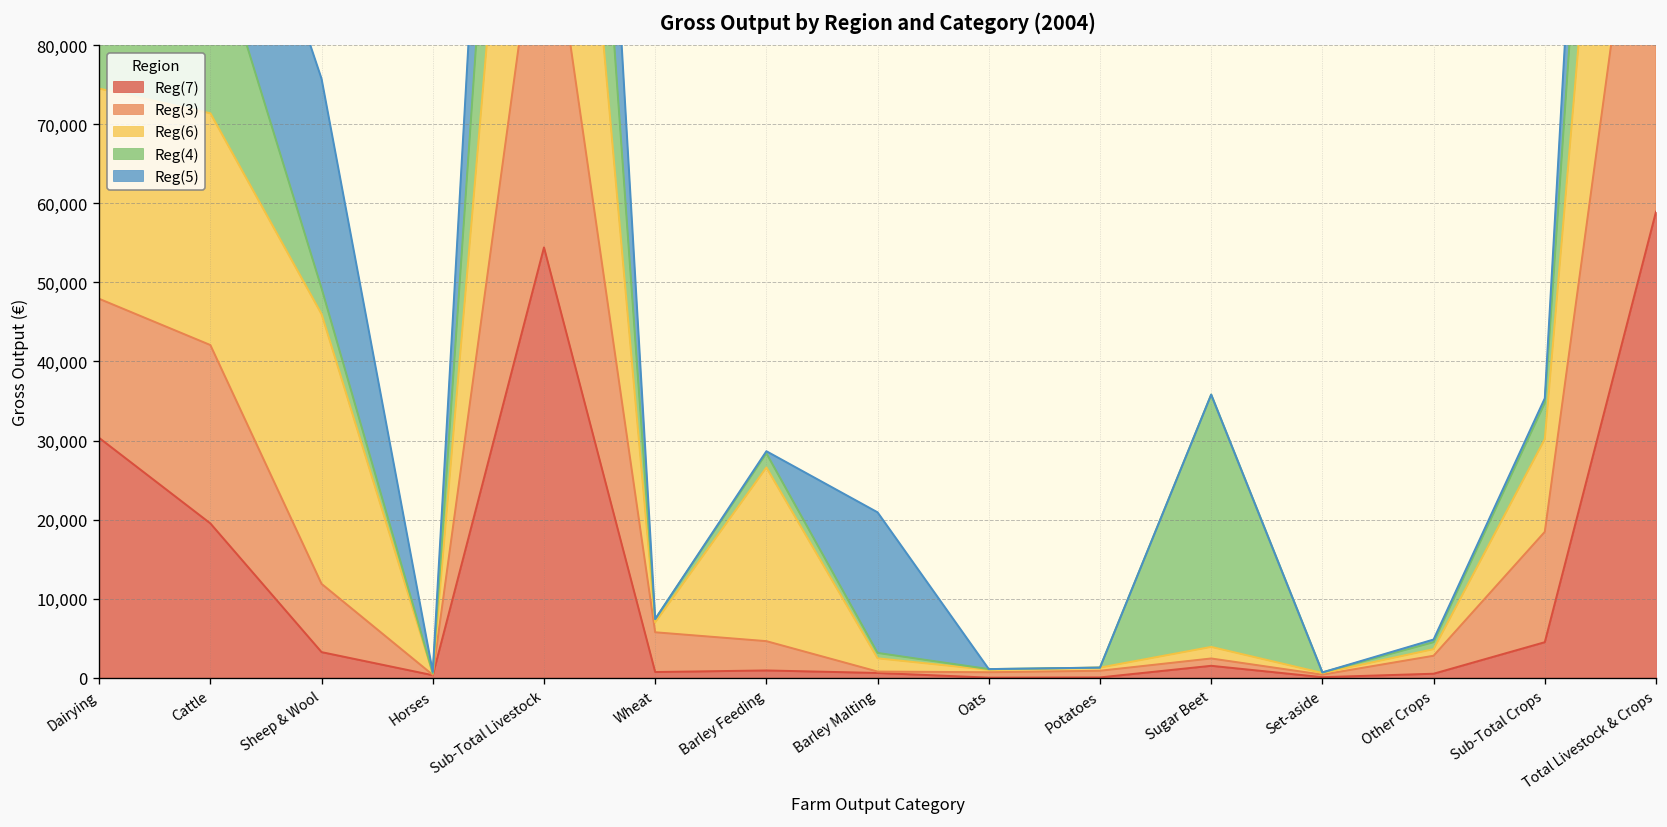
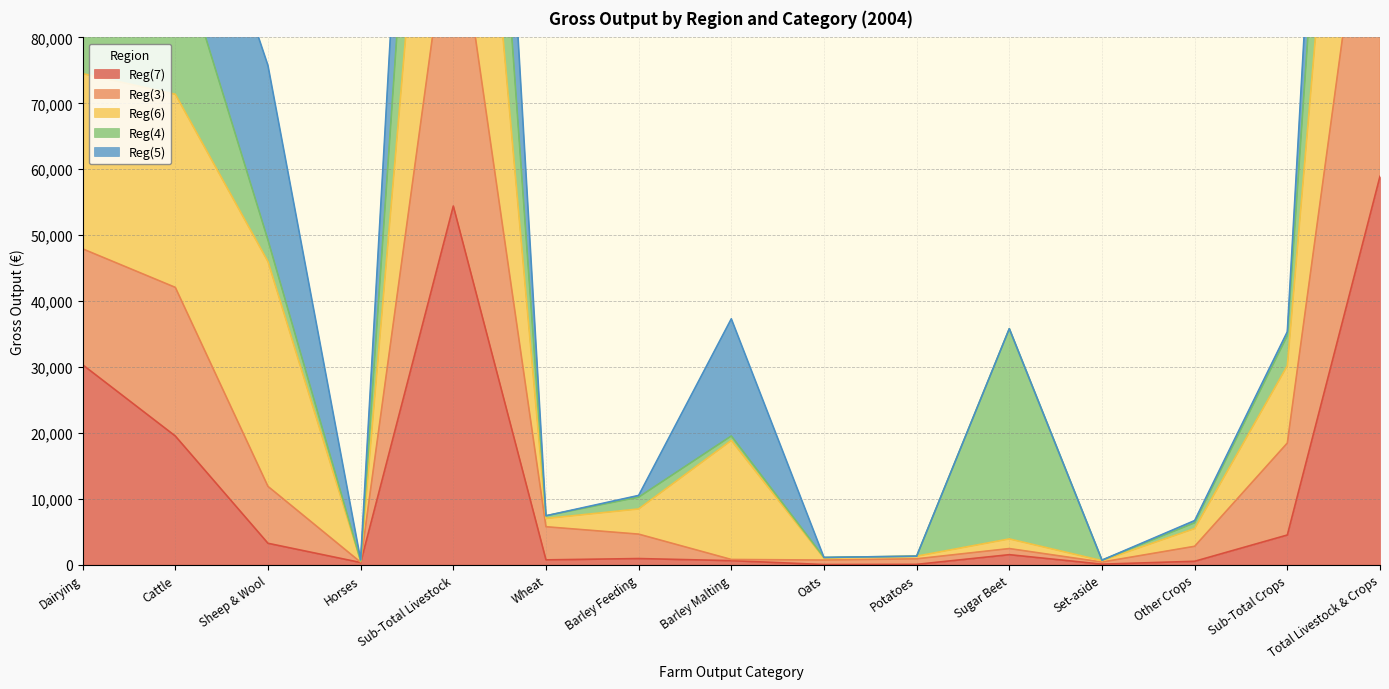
Reg(6), Barley Feeding: 22,000 -> 4,000
Reg(6), Barley Malting: 2,000 -> 18,000
Reg(6), Other Crops: 1,000 -> 3,000
